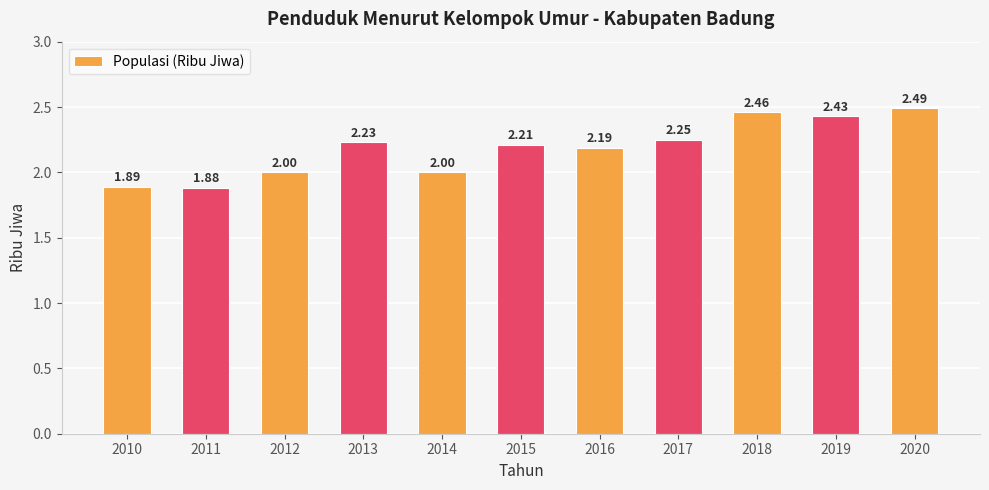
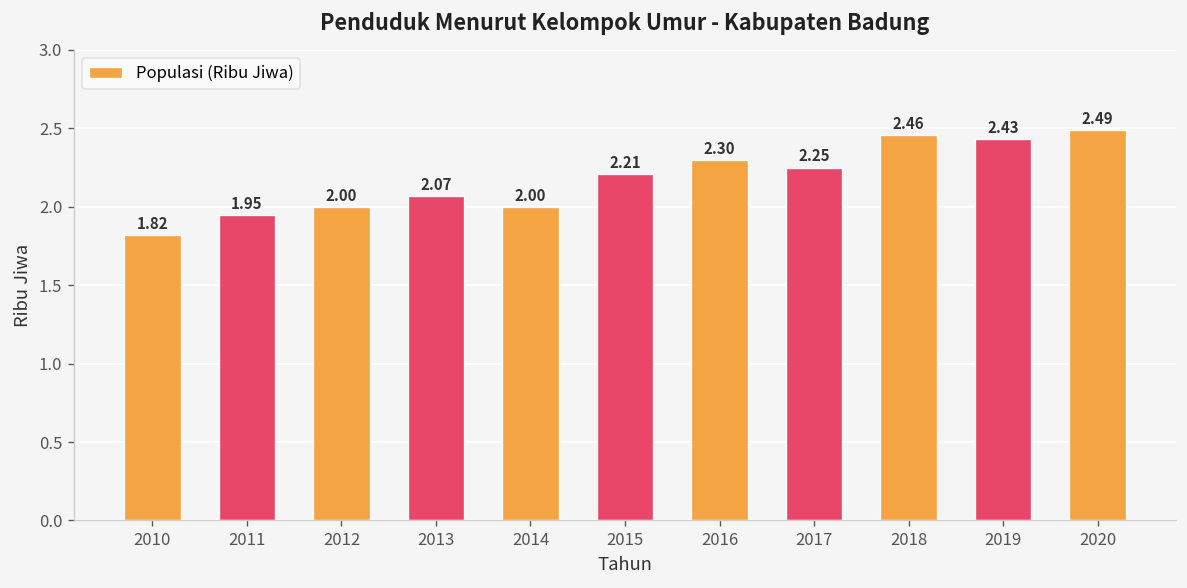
2010: 1.89 -> 1.82
2011: 1.88 -> 1.95
2013: 2.23 -> 2.07
2016: 2.19 -> 2.30
